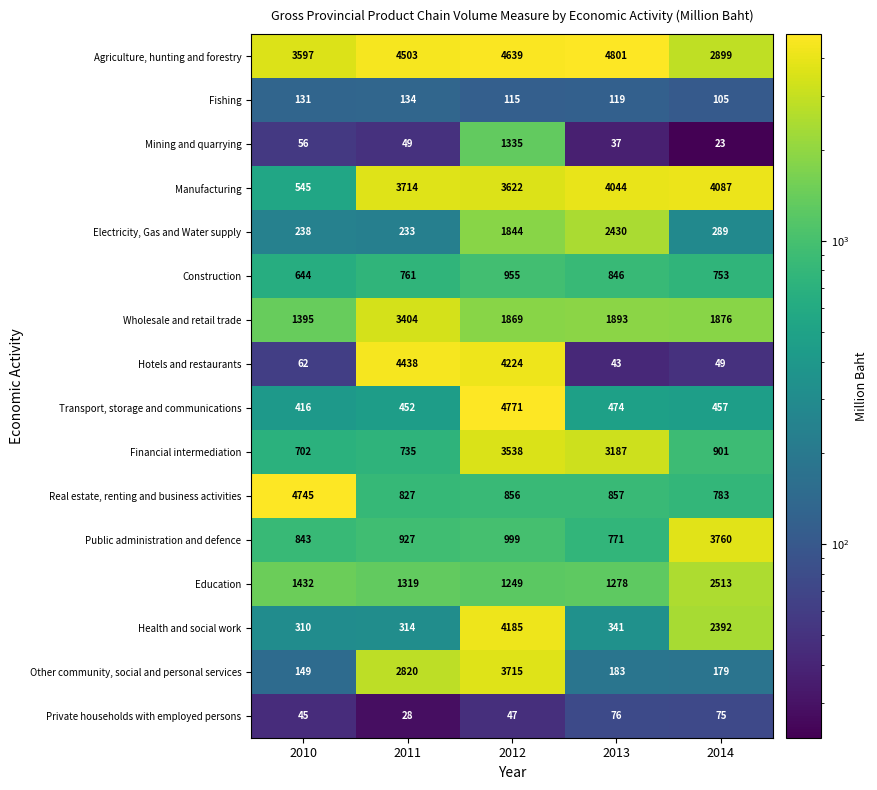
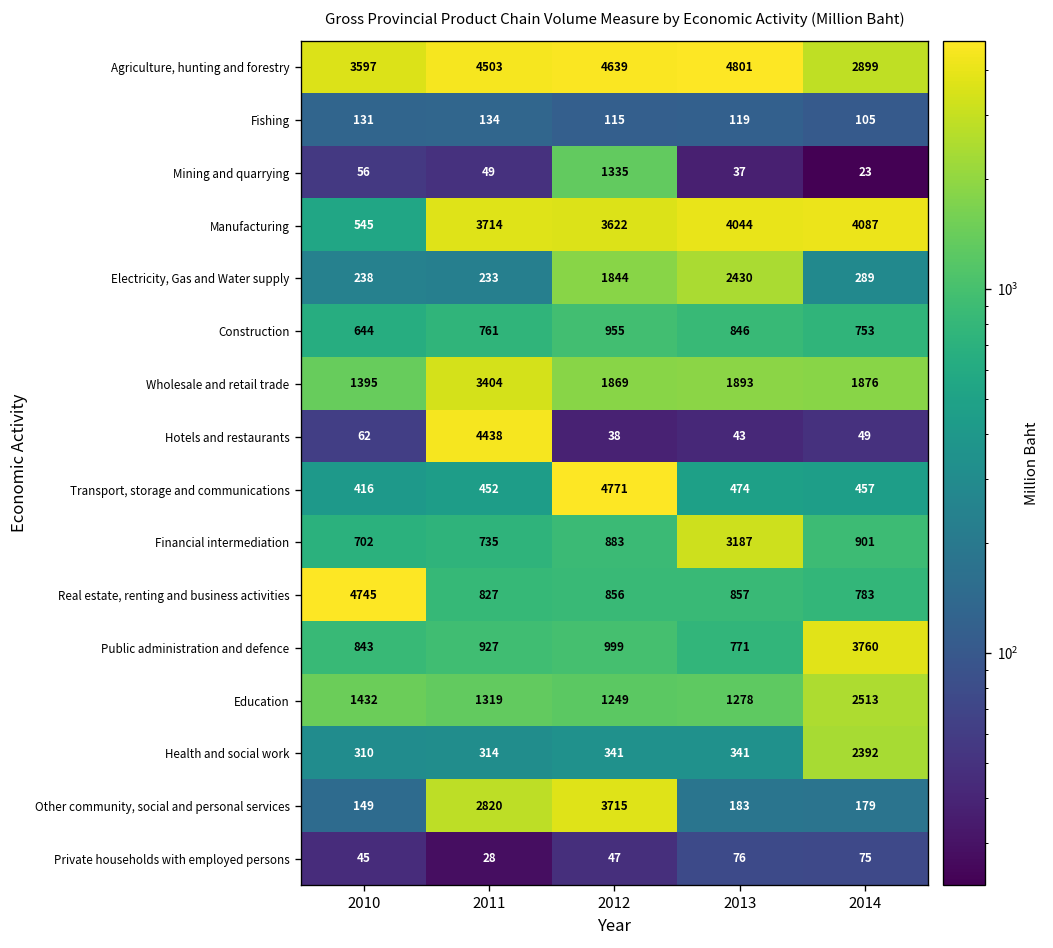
Hotels and restaurants, 2012: 4224 -> 38
Financial intermediation, 2012: 3538 -> 883
Health and social work, 2012: 4185 -> 341
